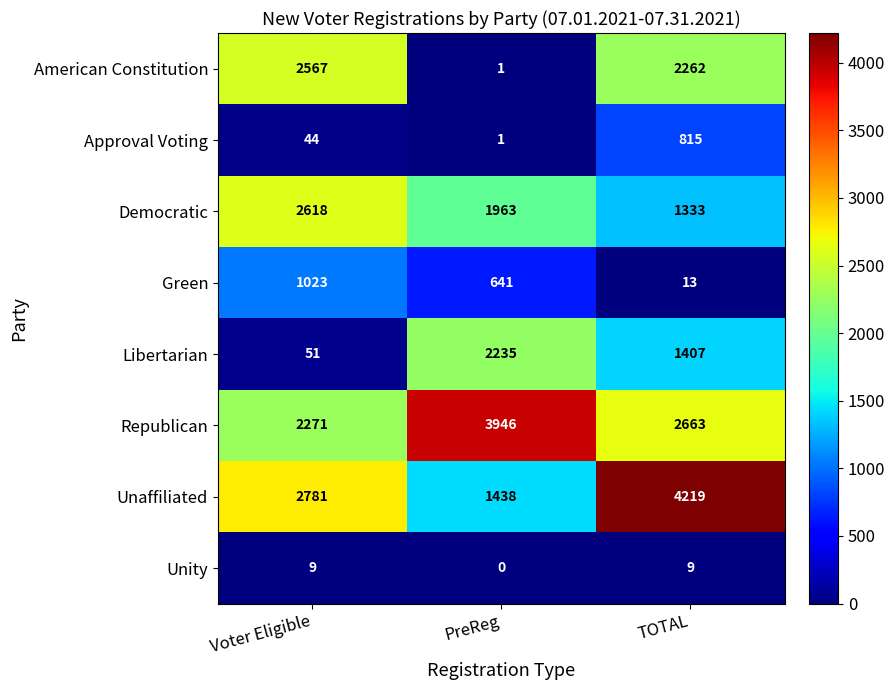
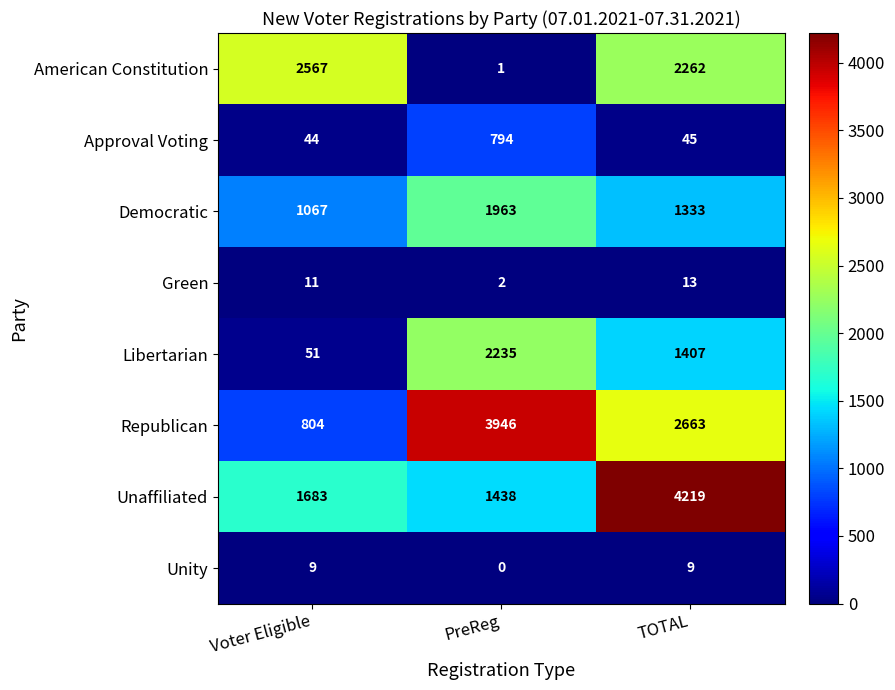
Approval Voting, PreReg: 1 -> 794
Approval Voting, TOTAL: 815 -> 45
Democratic, Voter Eligible: 2618 -> 1067
Green, Voter Eligible: 1023 -> 11
Green, PreReg: 641 -> 2
Republican, Voter Eligible: 2271 -> 804
Unaffiliated, Voter Eligible: 2781 -> 1683
